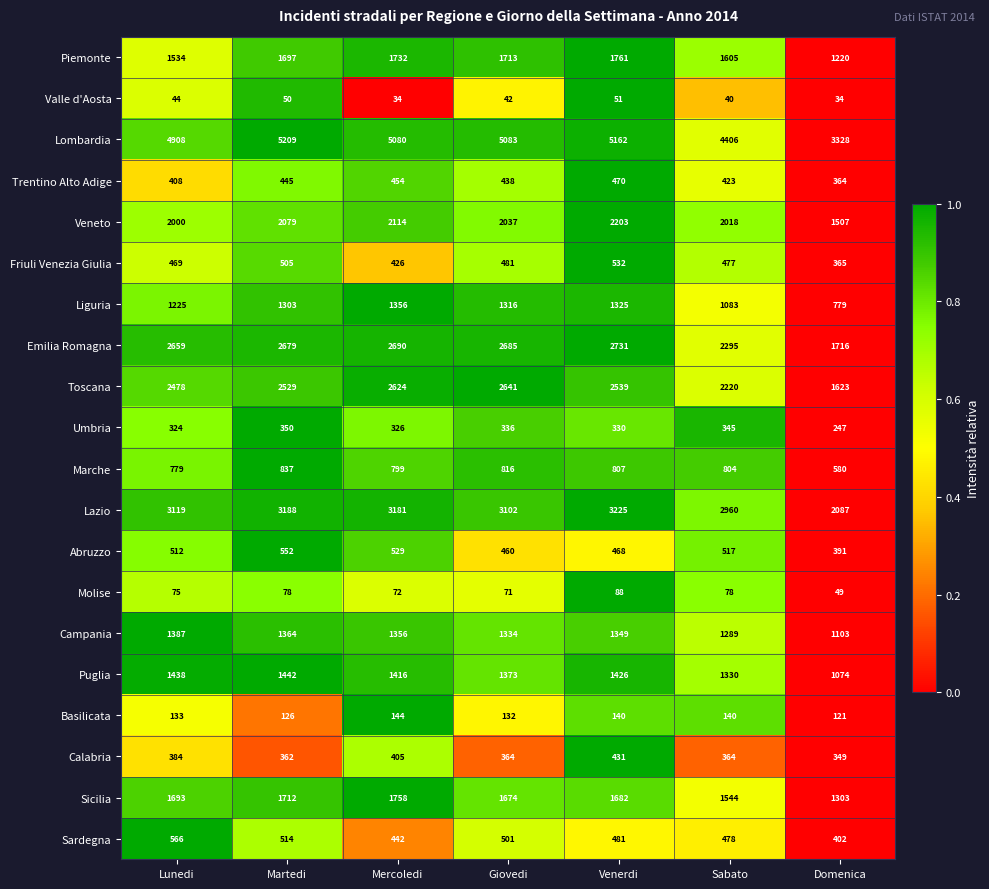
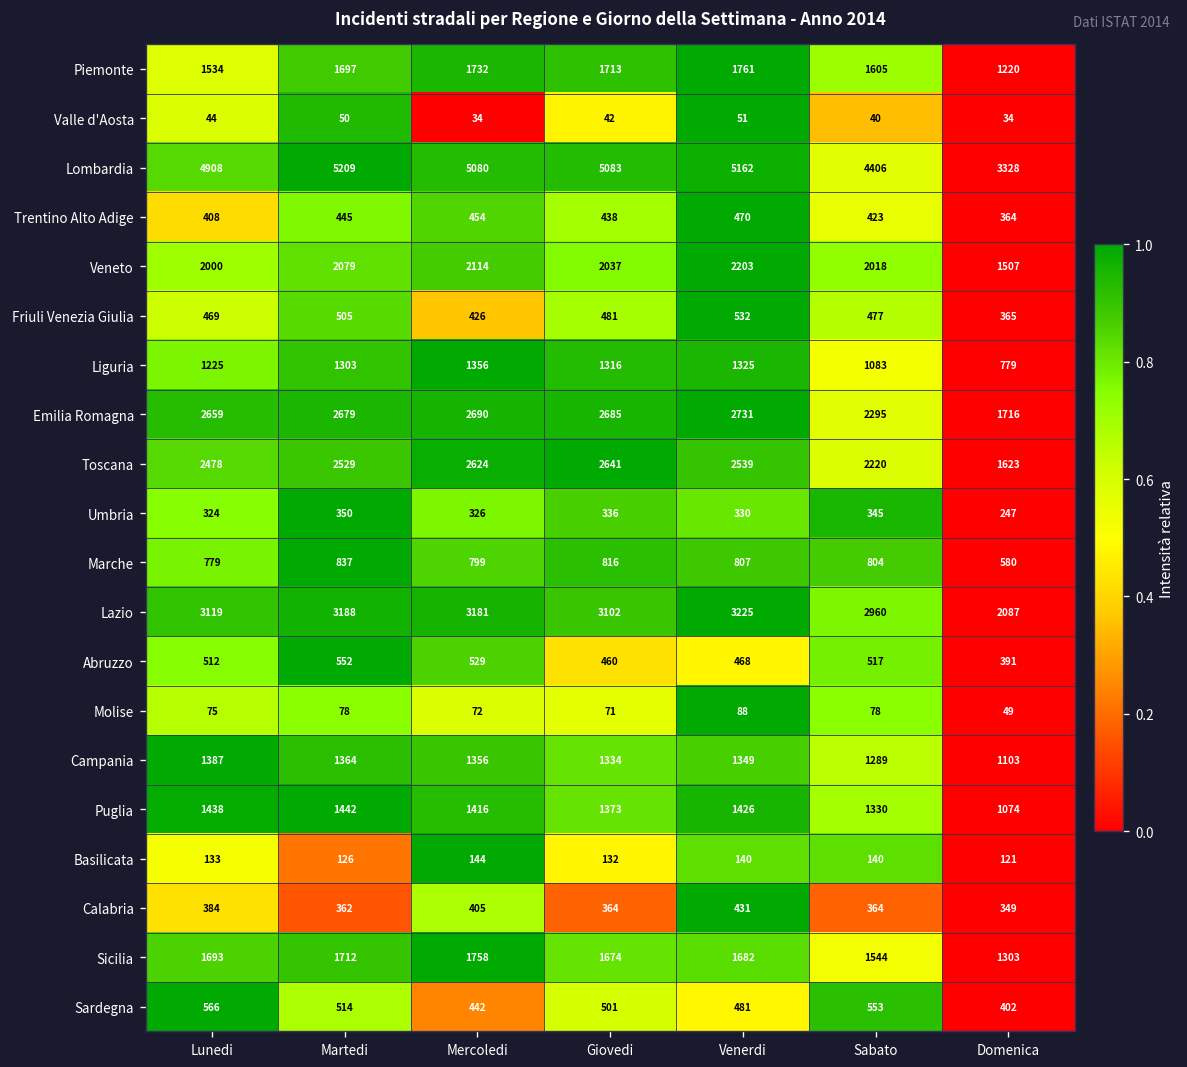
Sardegna, Sabato: 478 -> 553
